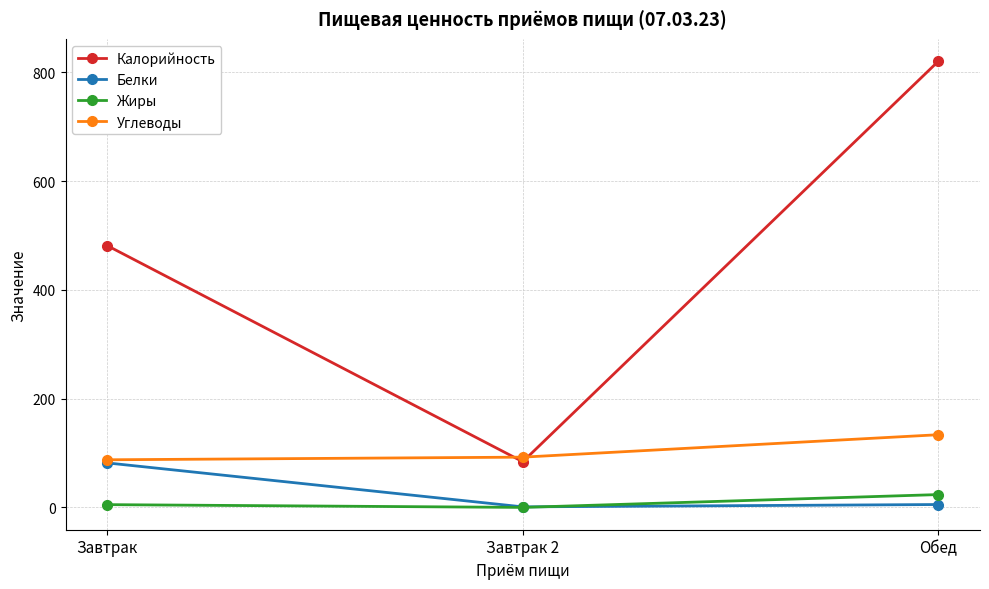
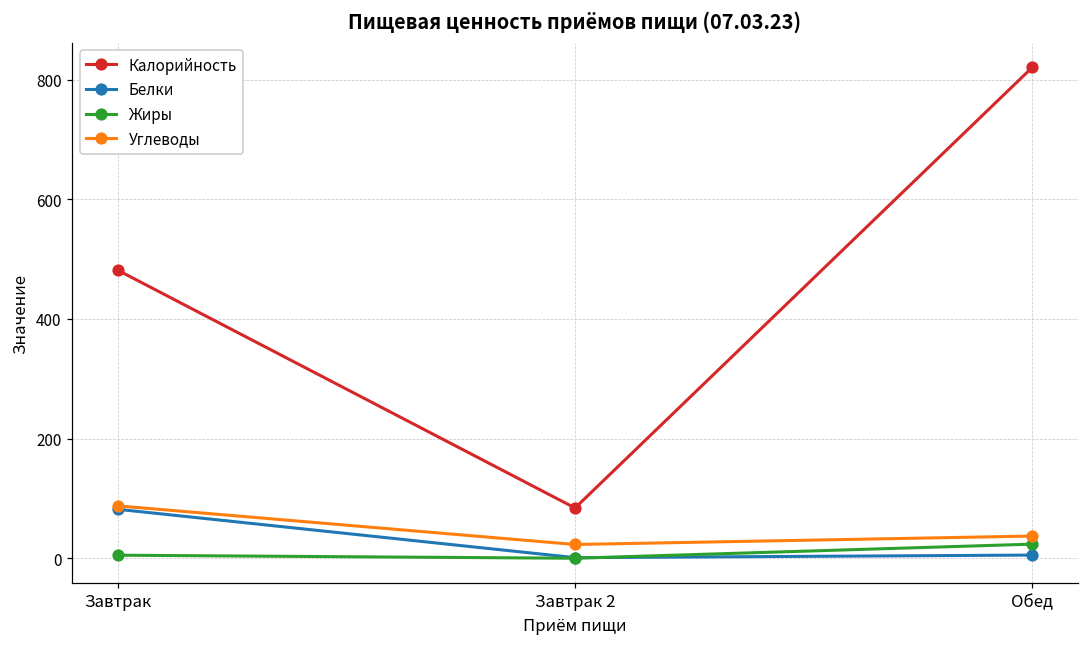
Углеводы, Завтрак 2: 90 -> 20
Углеводы, Обед: 130 -> 40
